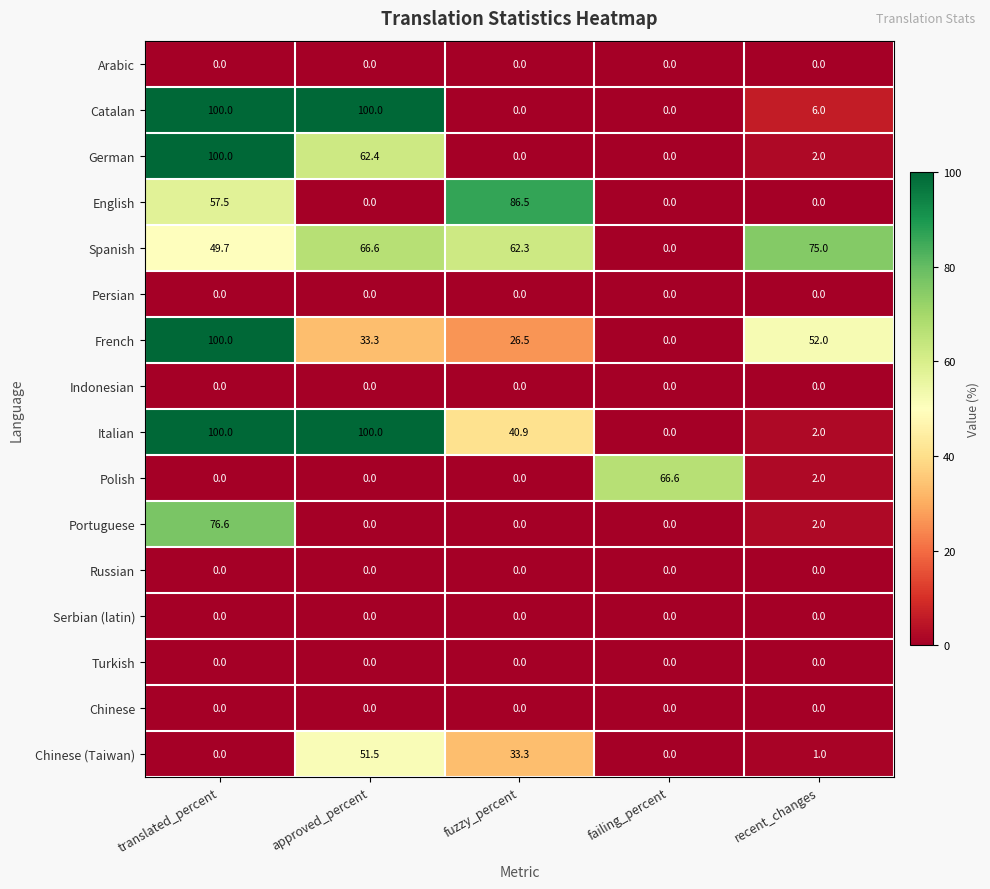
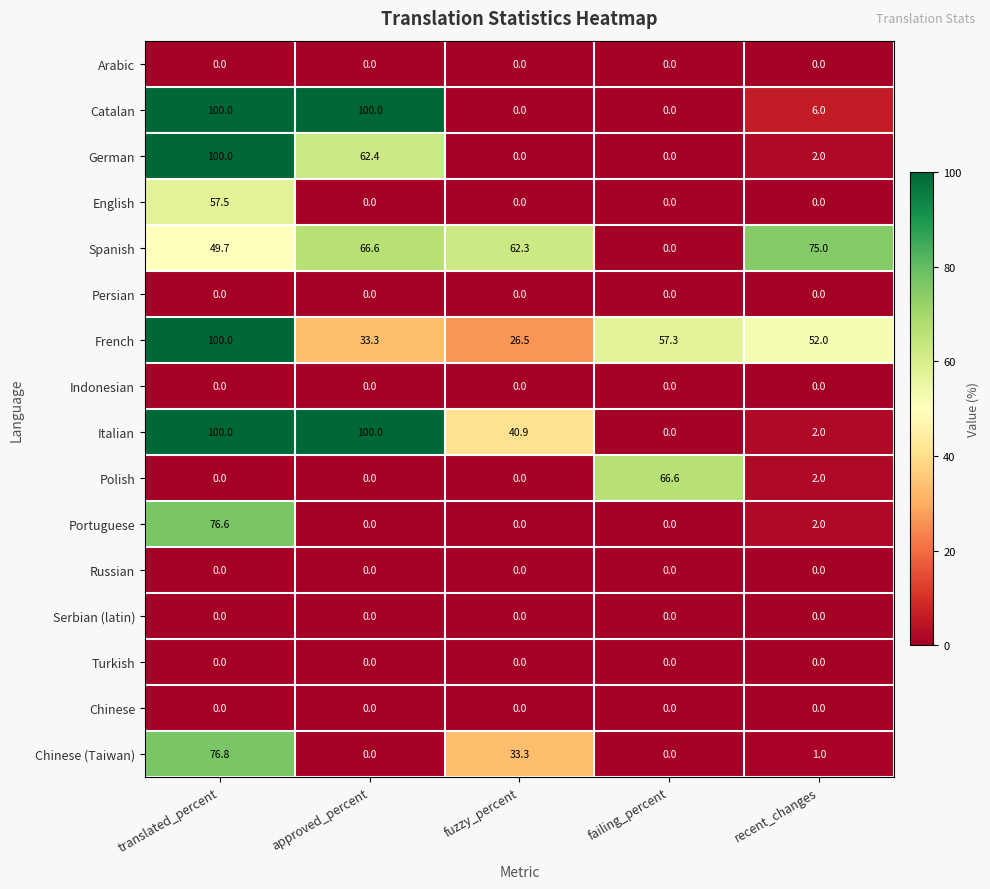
English, fuzzy_percent: 86.5 -> 0.0
French, failing_percent: 0.0 -> 57.3
Chinese (Taiwan), translated_percent: 0.0 -> 76.8
Chinese (Taiwan), approved_percent: 51.5 -> 0.0
